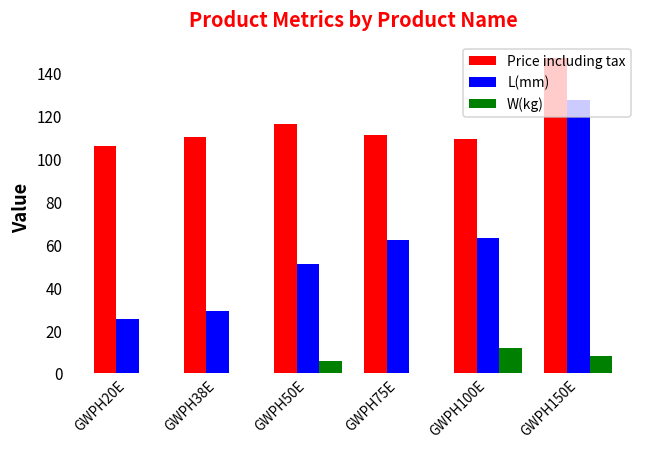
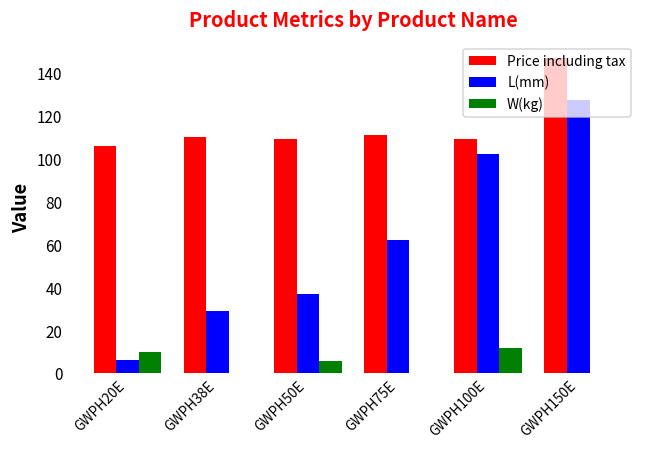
L(mm), GWPH20E: 25 -> 6
W(kg), GWPH20E: 0 -> 10
Price including tax, GWPH50E: 116 -> 109
L(mm), GWPH50E: 51 -> 37
L(mm), GWPH100E: 63 -> 102
W(kg), GWPH150E: 8 -> 0
